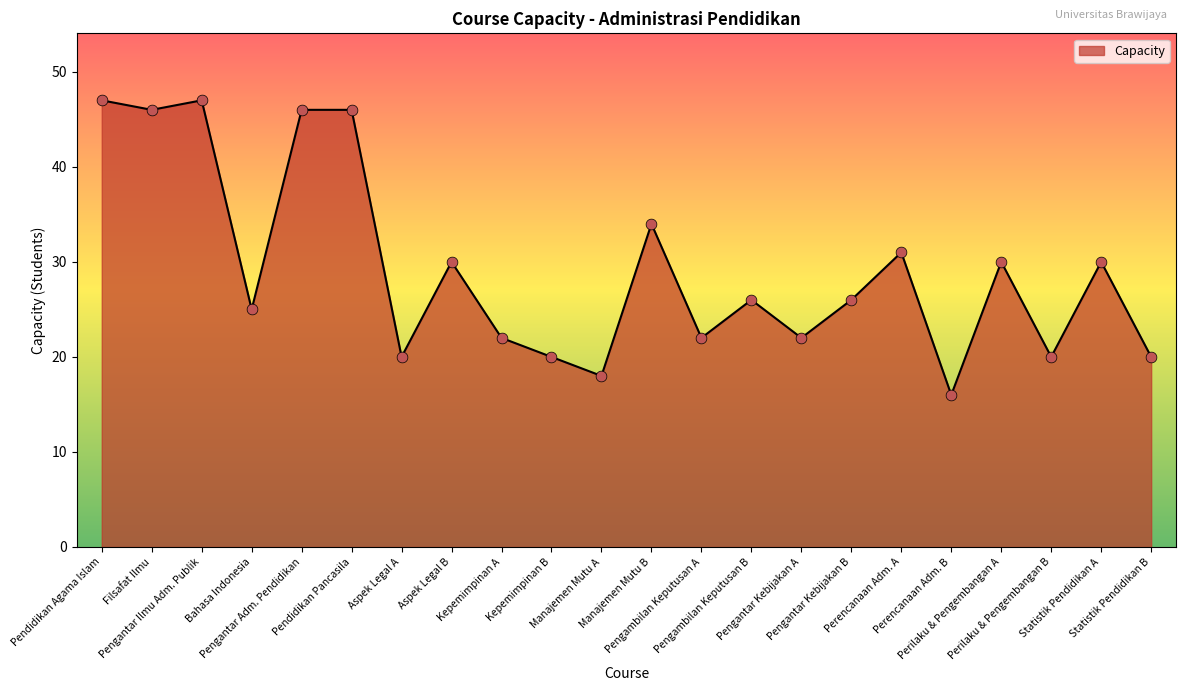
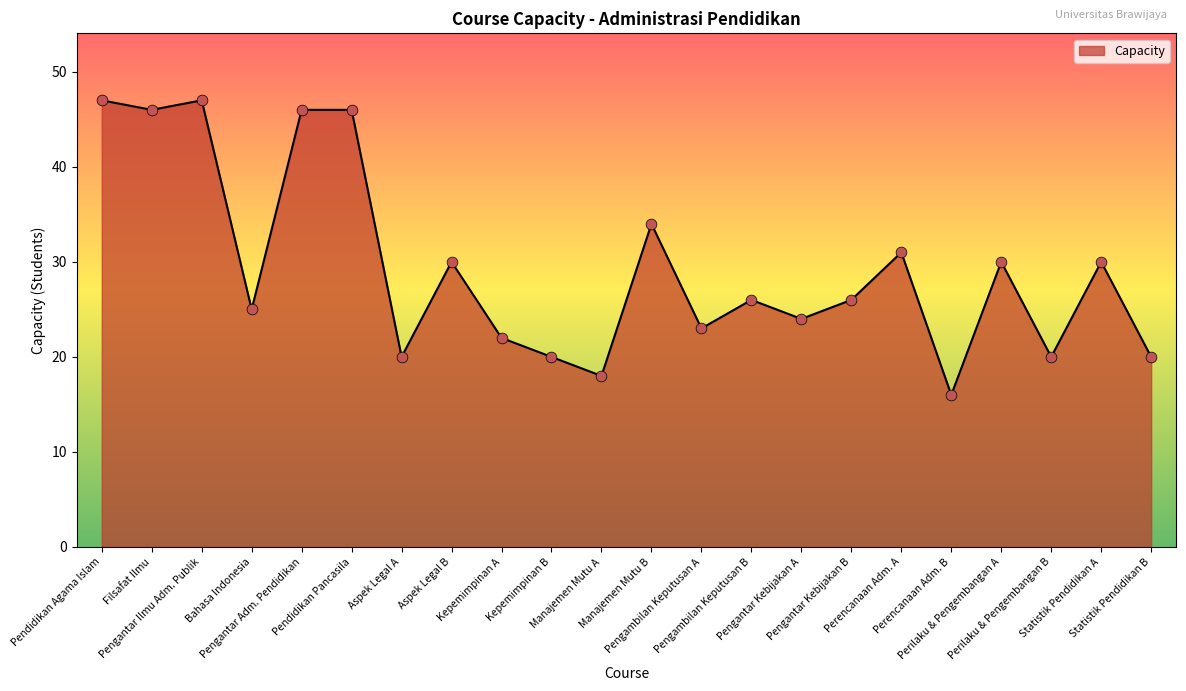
Pengambilan Keputusan A: 22 -> 23
Pengantar Kebijakan A: 22 -> 24
